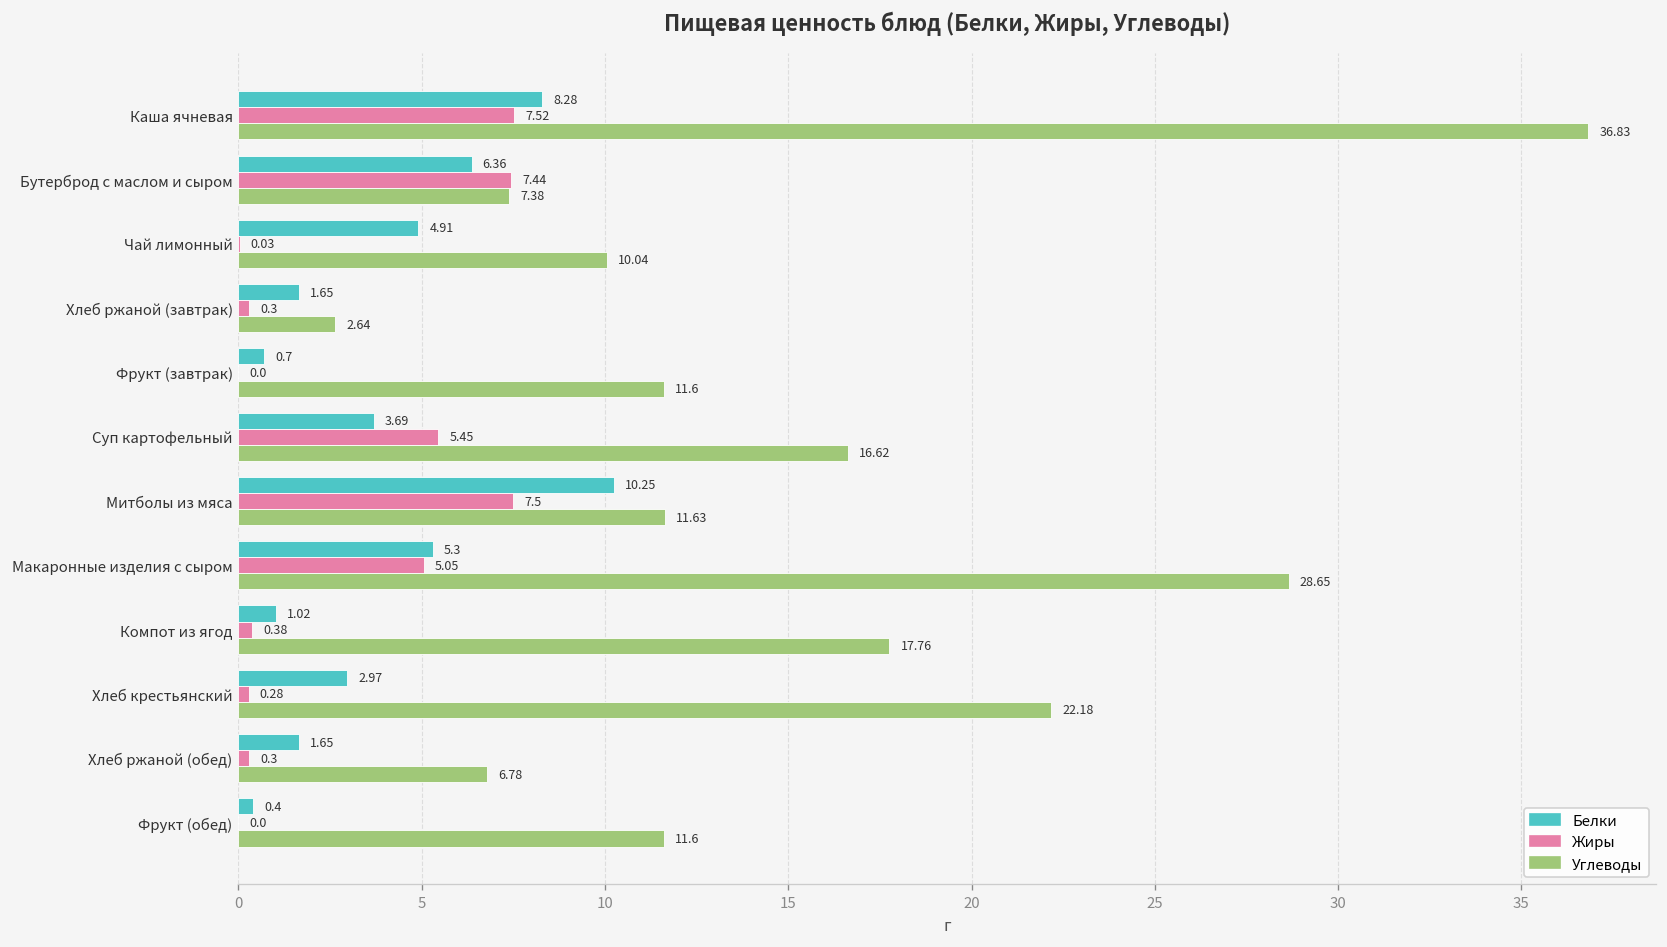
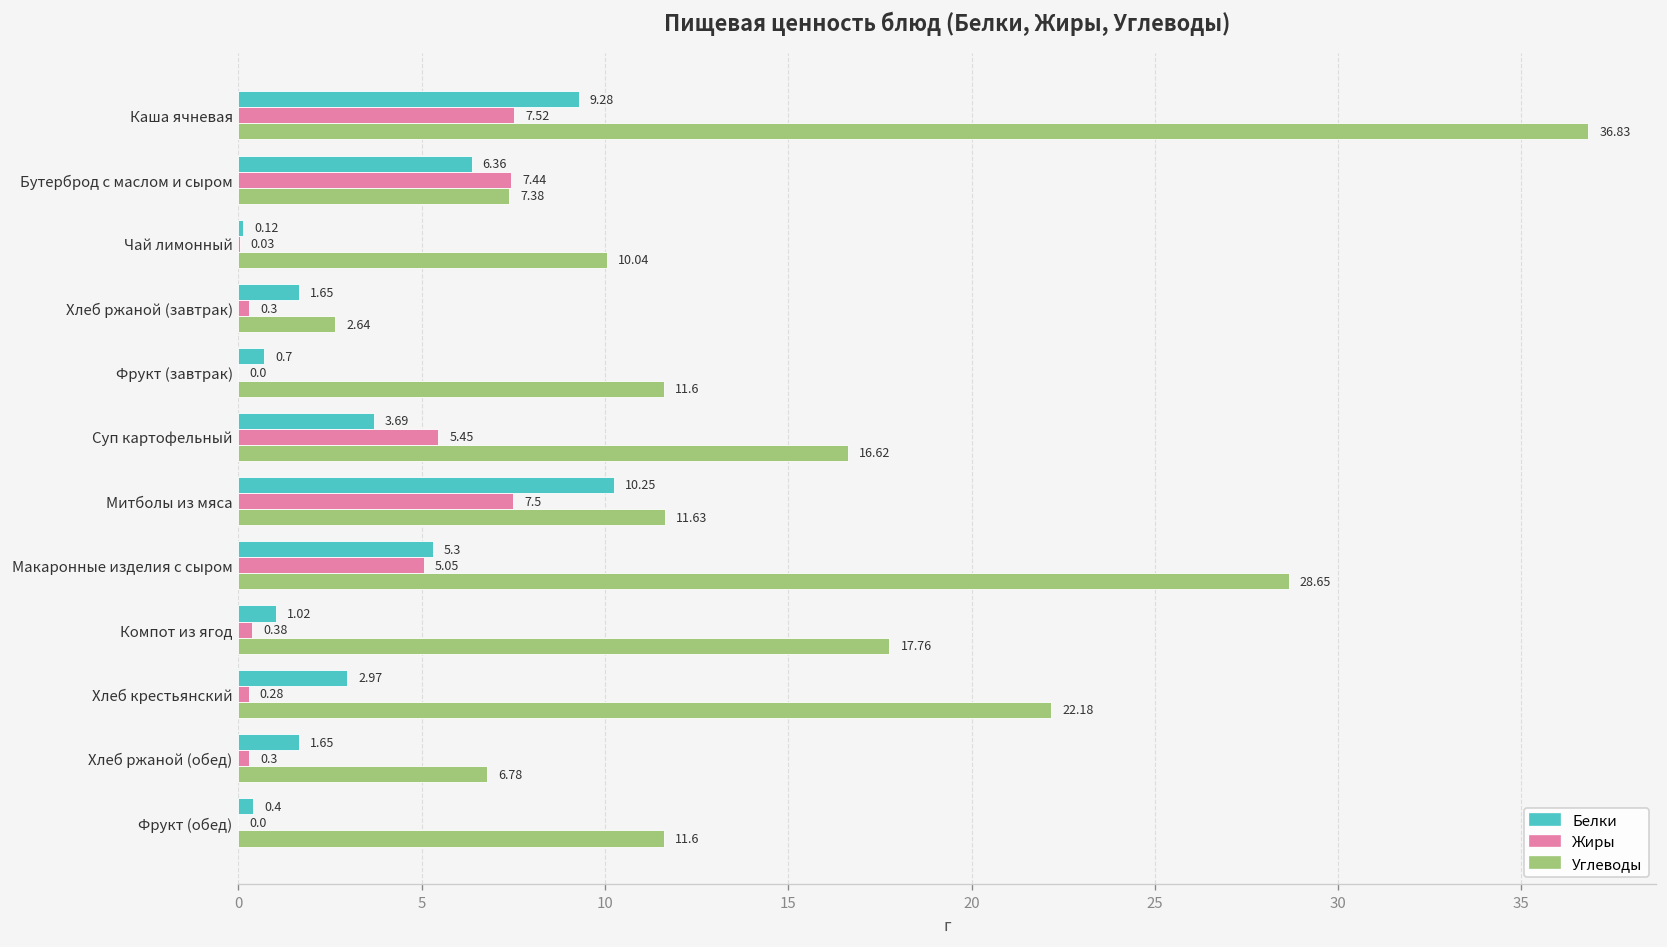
Белки, Каша ячневая: 8.28 -> 9.28
Белки, Чай лимонный: 4.91 -> 0.12
